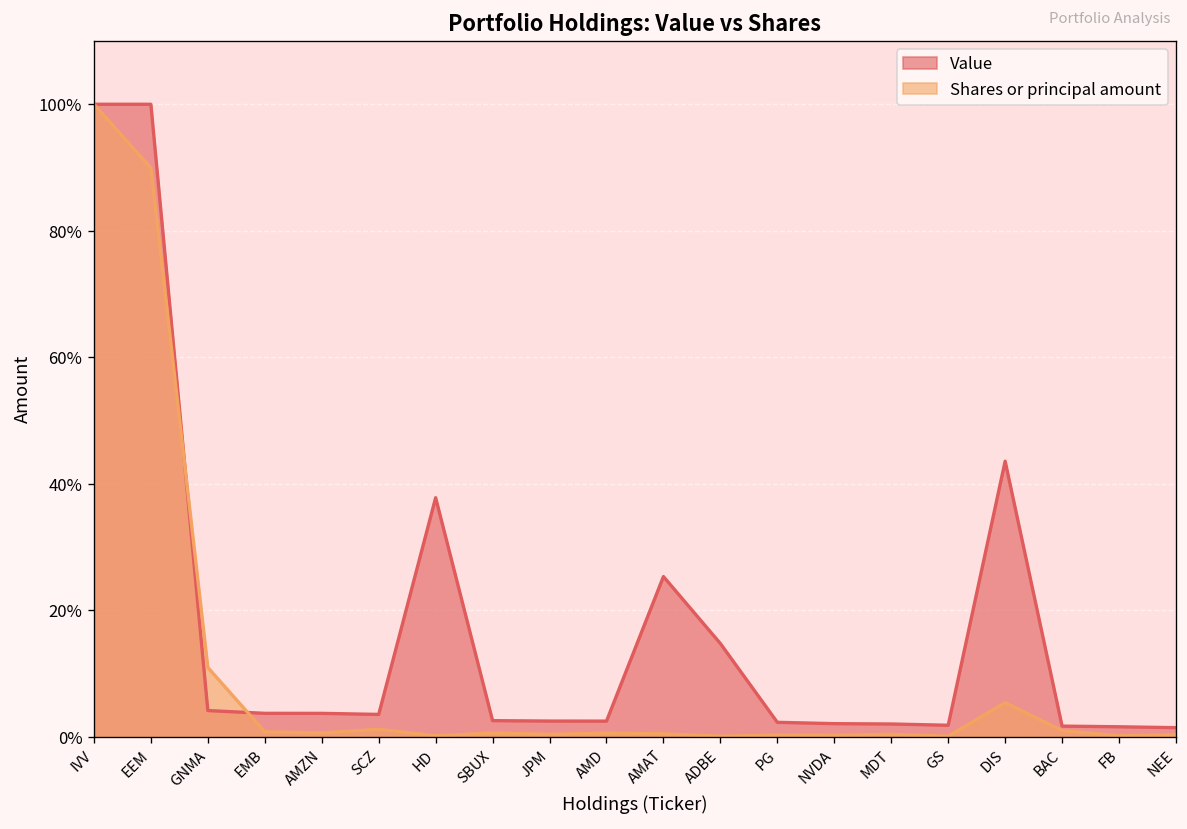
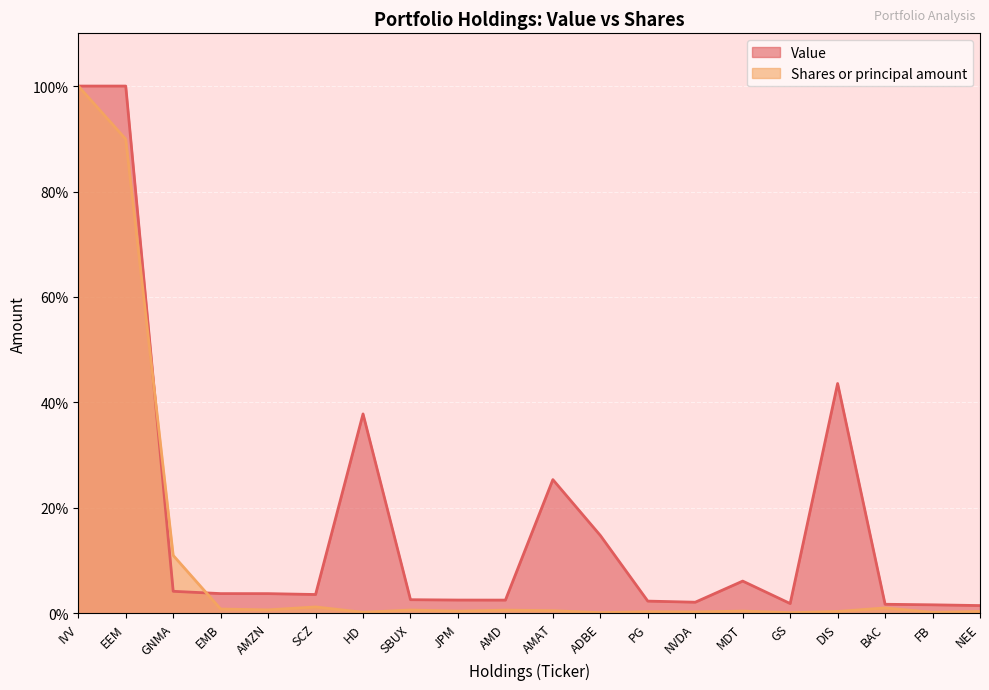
Value, MDT: 2% -> 6%
Shares or principal amount, DIS: 5% -> 0%
